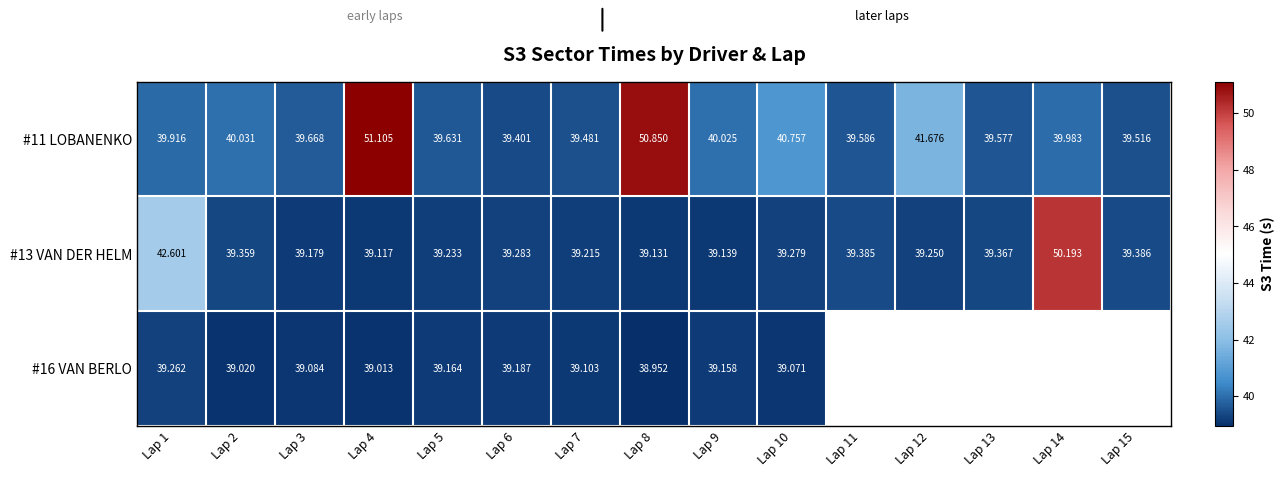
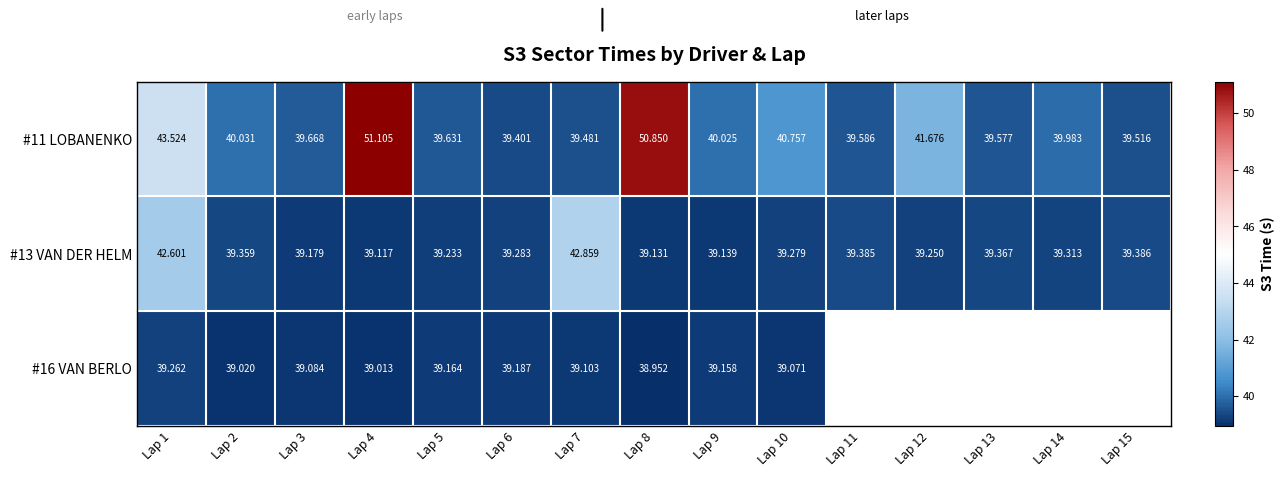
#11 LOBANENKO, Lap 1: 39.916 -> 43.524
#13 VAN DER HELM, Lap 7: 39.215 -> 42.859
#13 VAN DER HELM, Lap 14: 50.193 -> 39.313
